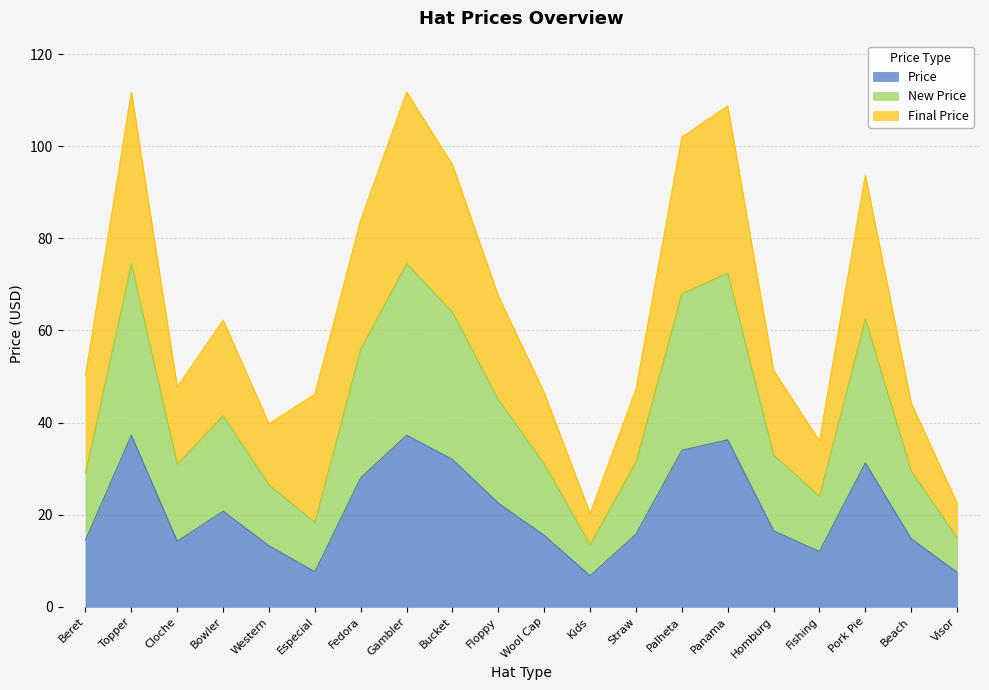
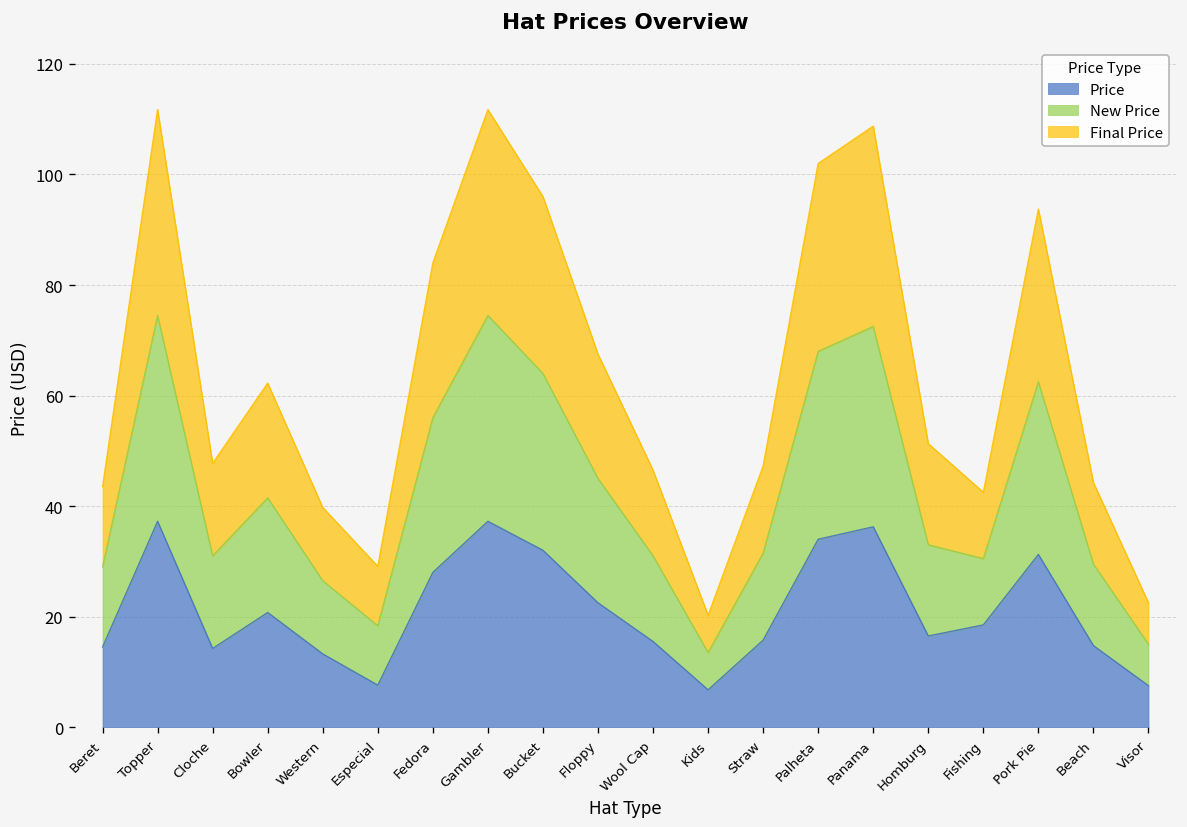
Final Price, Beret: 21 -> 15
Final Price, Especial: 28 -> 11
Price, Fishing: 12 -> 19
